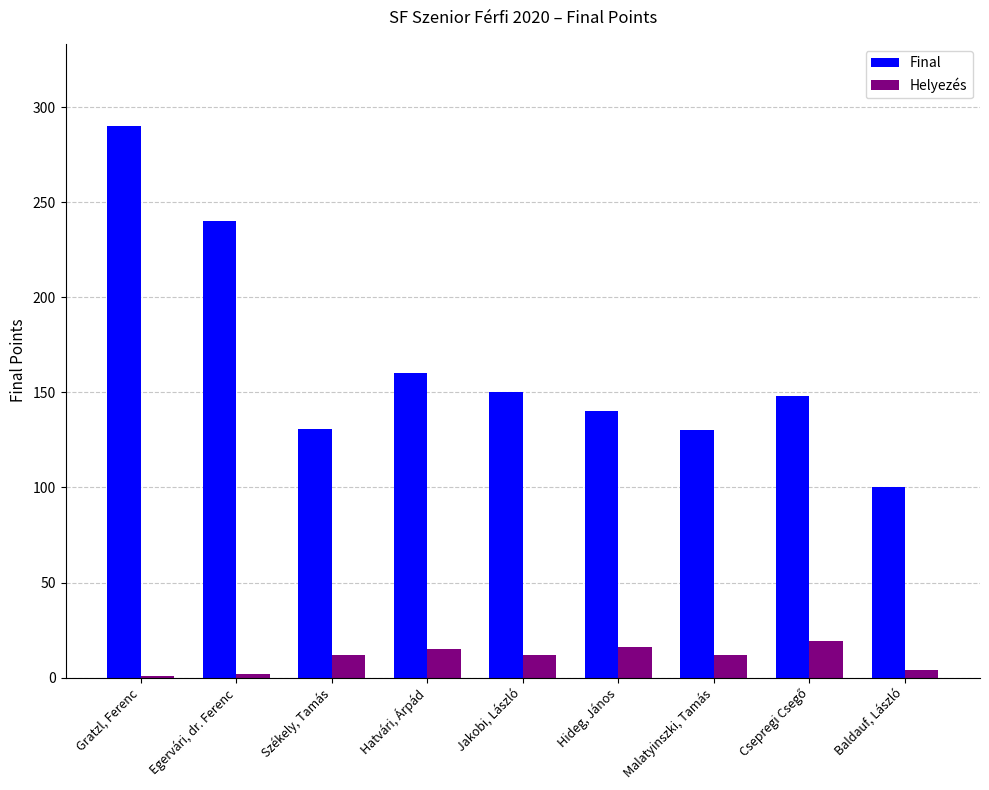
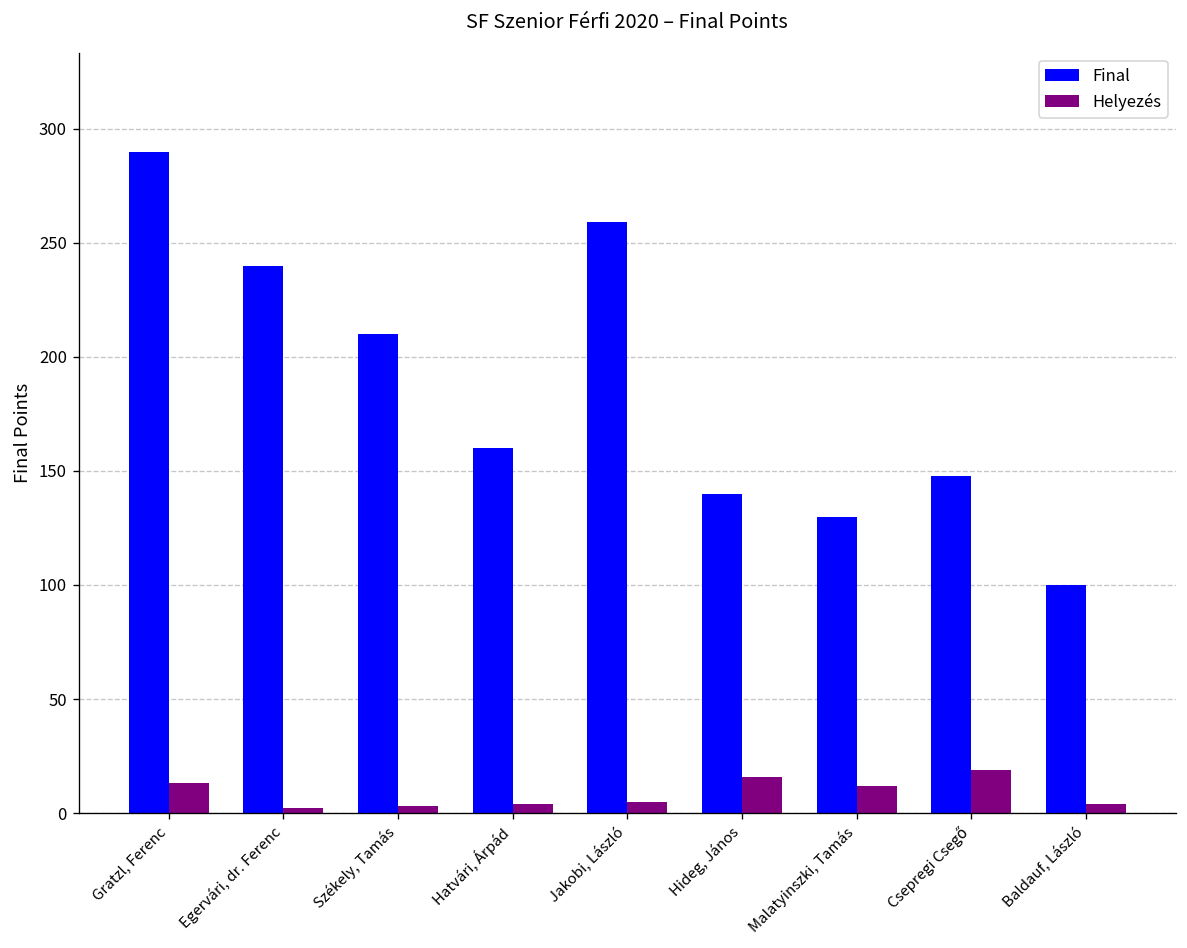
Helyezés, Gratzl, Ferenc: 1 -> 13
Final, Székely, Tamás: 131 -> 210
Helyezés, Székely, Tamás: 12 -> 3
Helyezés, Hatvári, Árpád: 15 -> 4
Final, Jakobi, László: 150 -> 259
Helyezés, Jakobi, László: 12 -> 5
